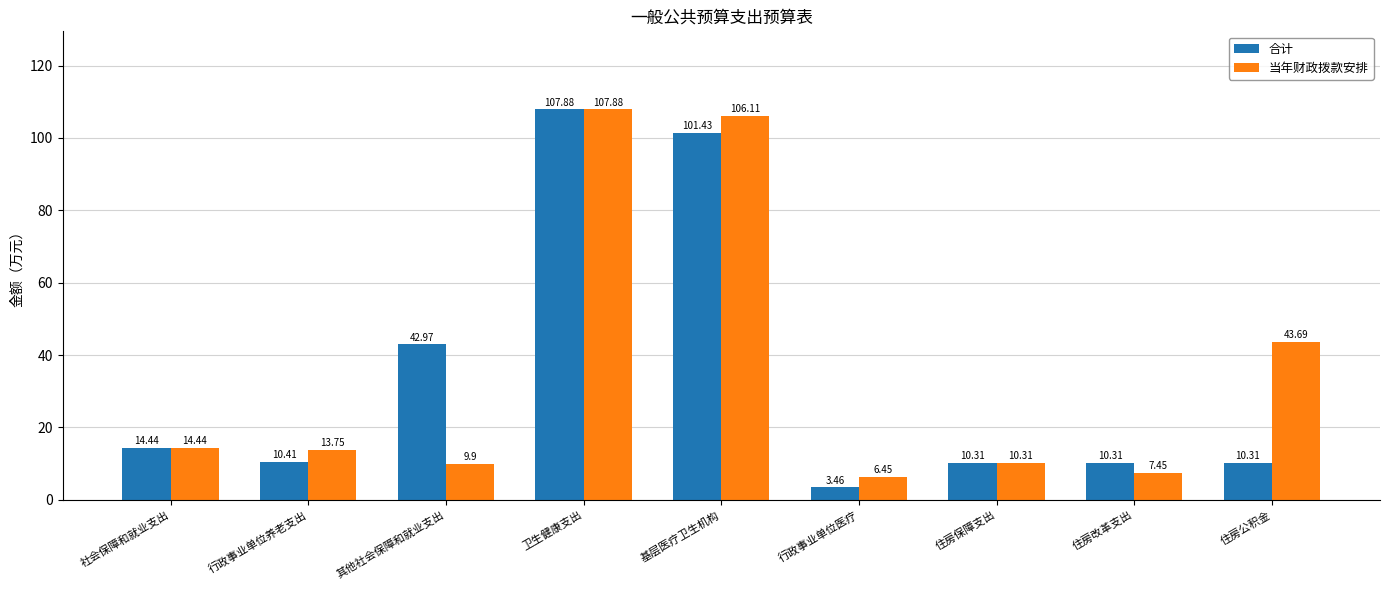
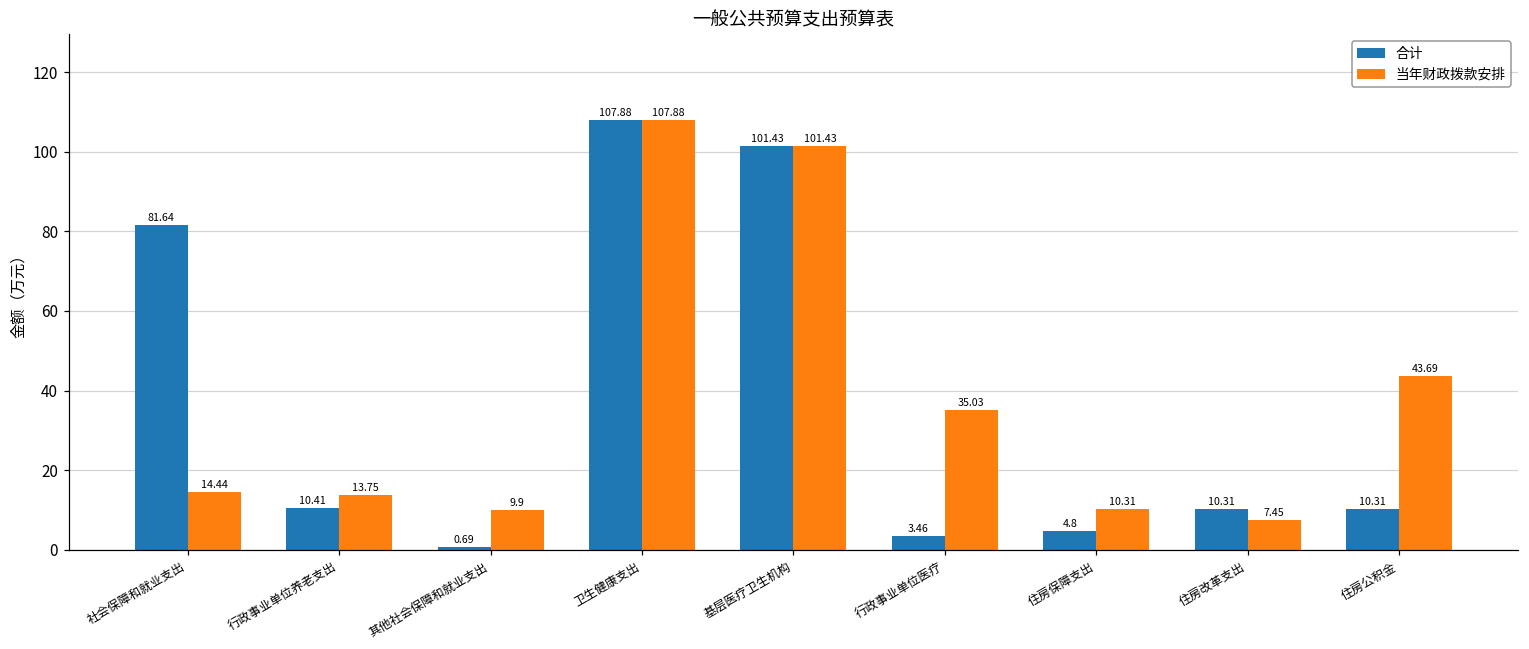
合计, 社会保障和就业支出: 14.44 -> 81.64
合计, 其他社会保障和就业支出: 42.97 -> 0.69
当年财政拨款安排, 基层医疗卫生机构: 106.11 -> 101.43
当年财政拨款安排, 行政事业单位医疗: 6.45 -> 35.03
合计, 住房保障支出: 10.31 -> 4.8
